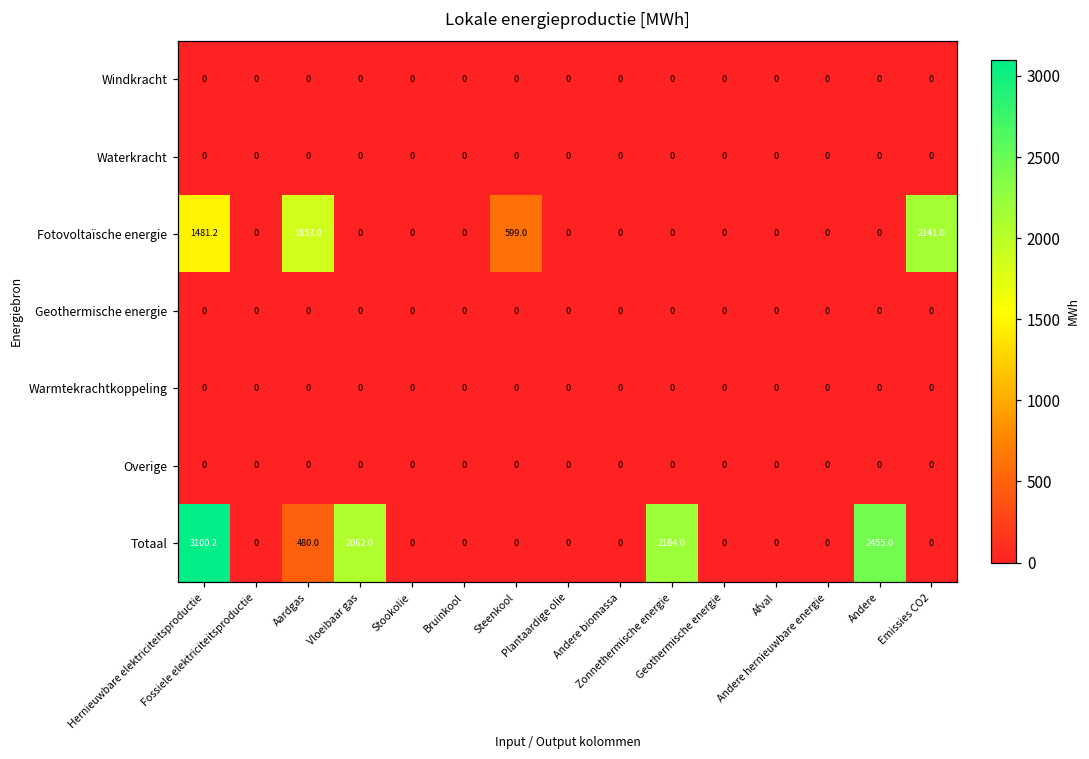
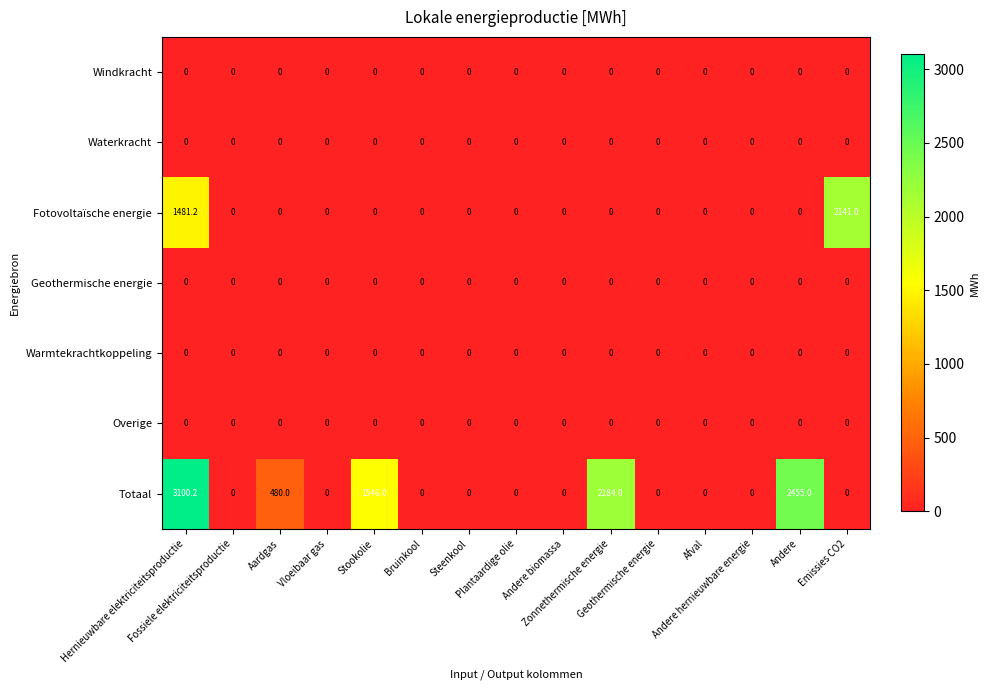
Fotovoltaïsche energie, Aardgas: 1853.0 -> 0
Fotovoltaïsche energie, Steenkool: 599.0 -> 0
Totaal, Vloeibaar gas: 2062.0 -> 0
Totaal, Stookolie: 0 -> 1546.0
